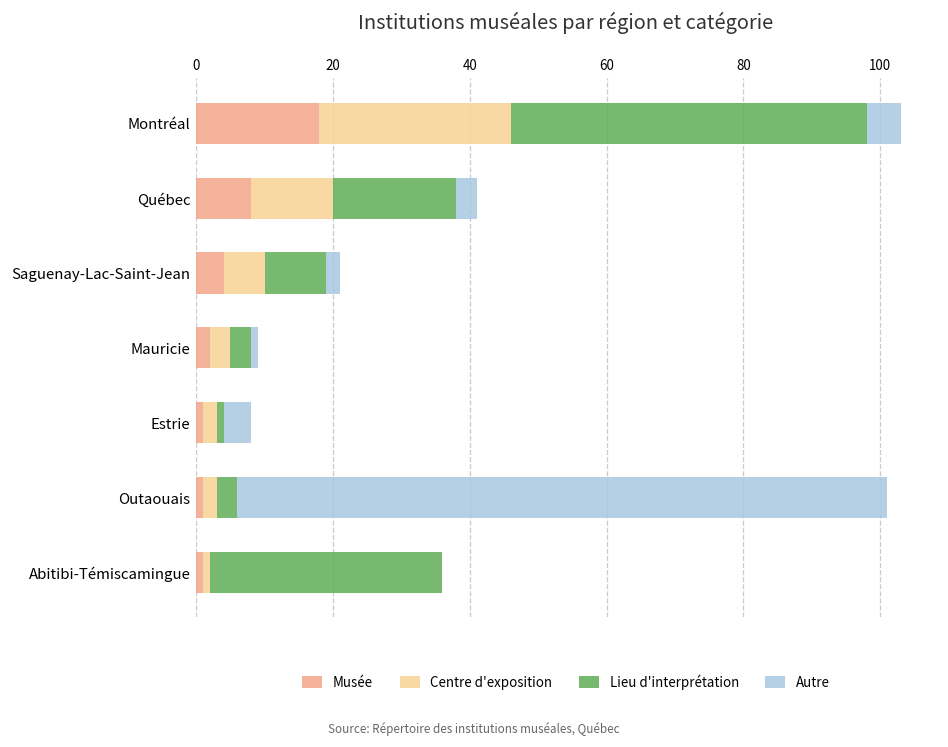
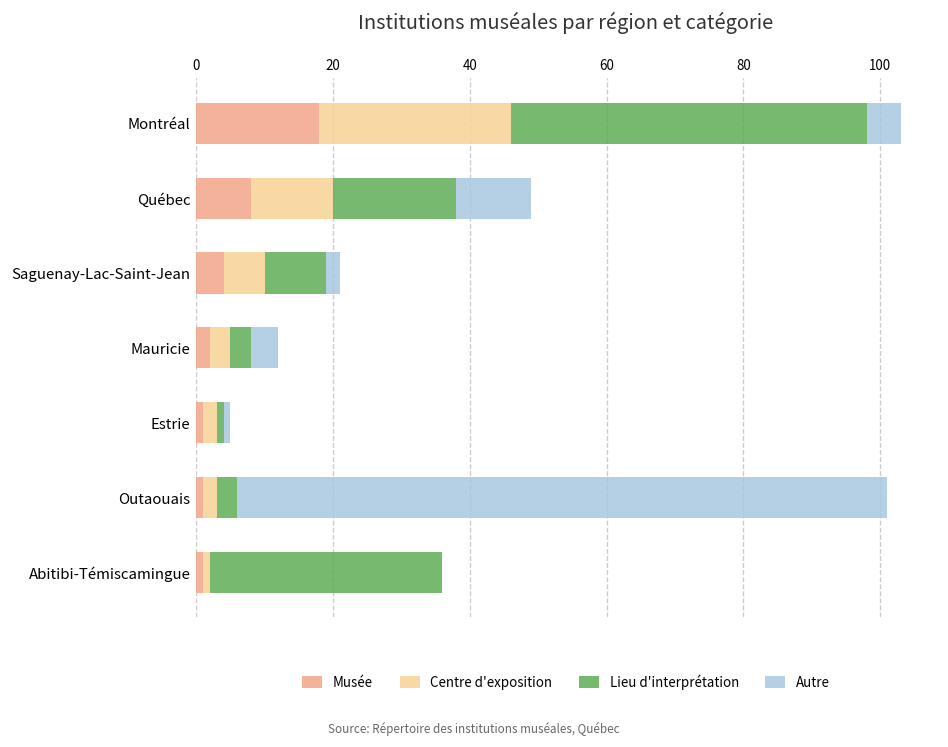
Autre, Québec: 3 -> 11
Autre, Mauricie: 1 -> 4
Autre, Estrie: 4 -> 1
